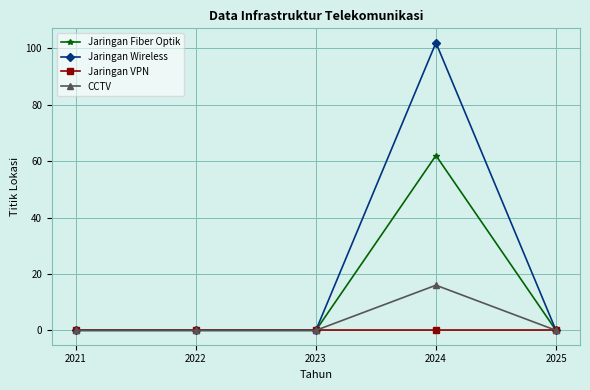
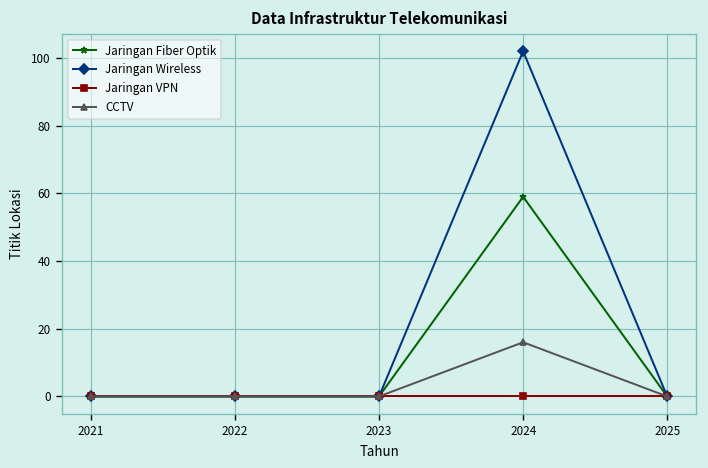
Jaringan Fiber Optik, 2024: 62 -> 59
